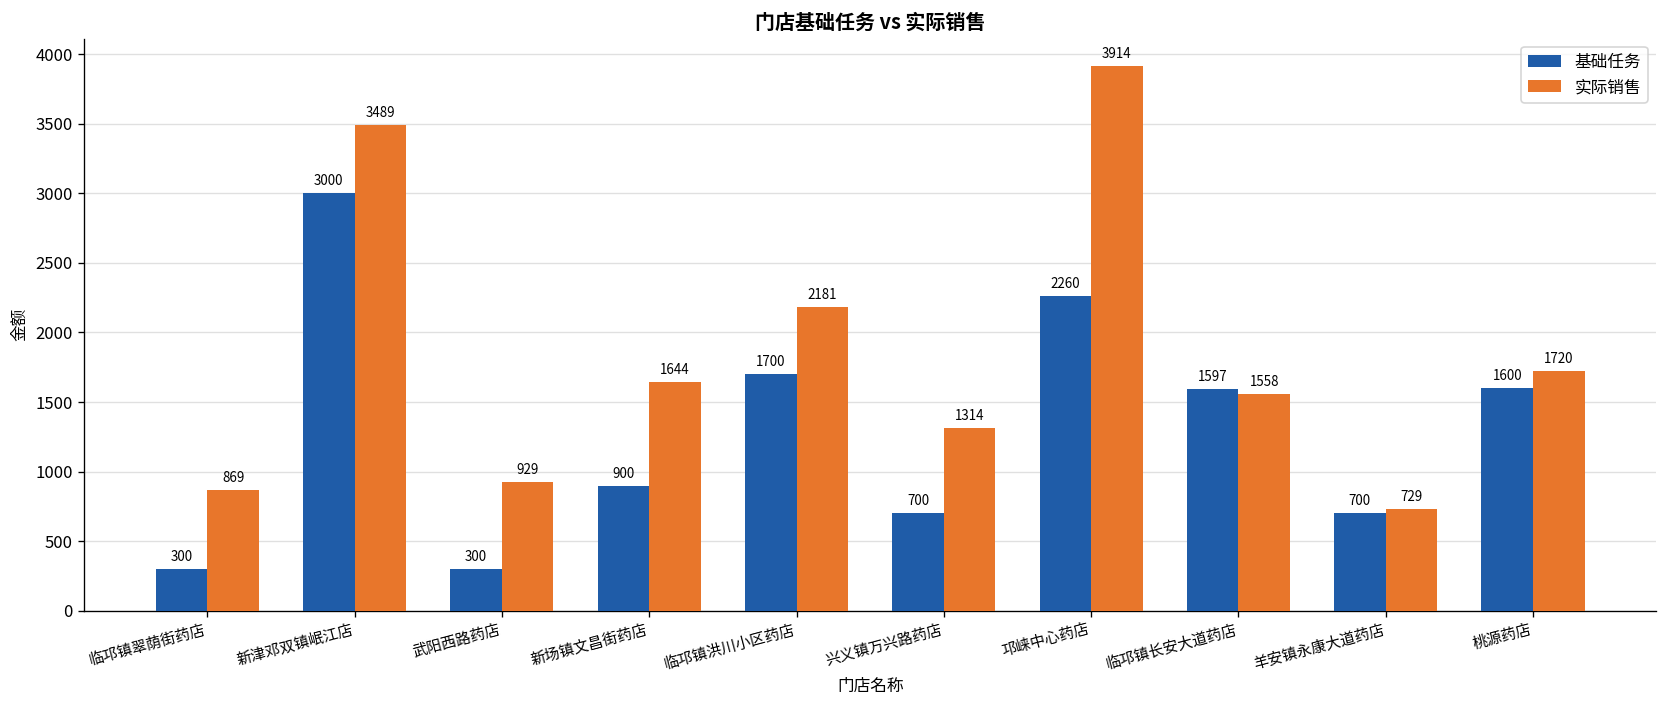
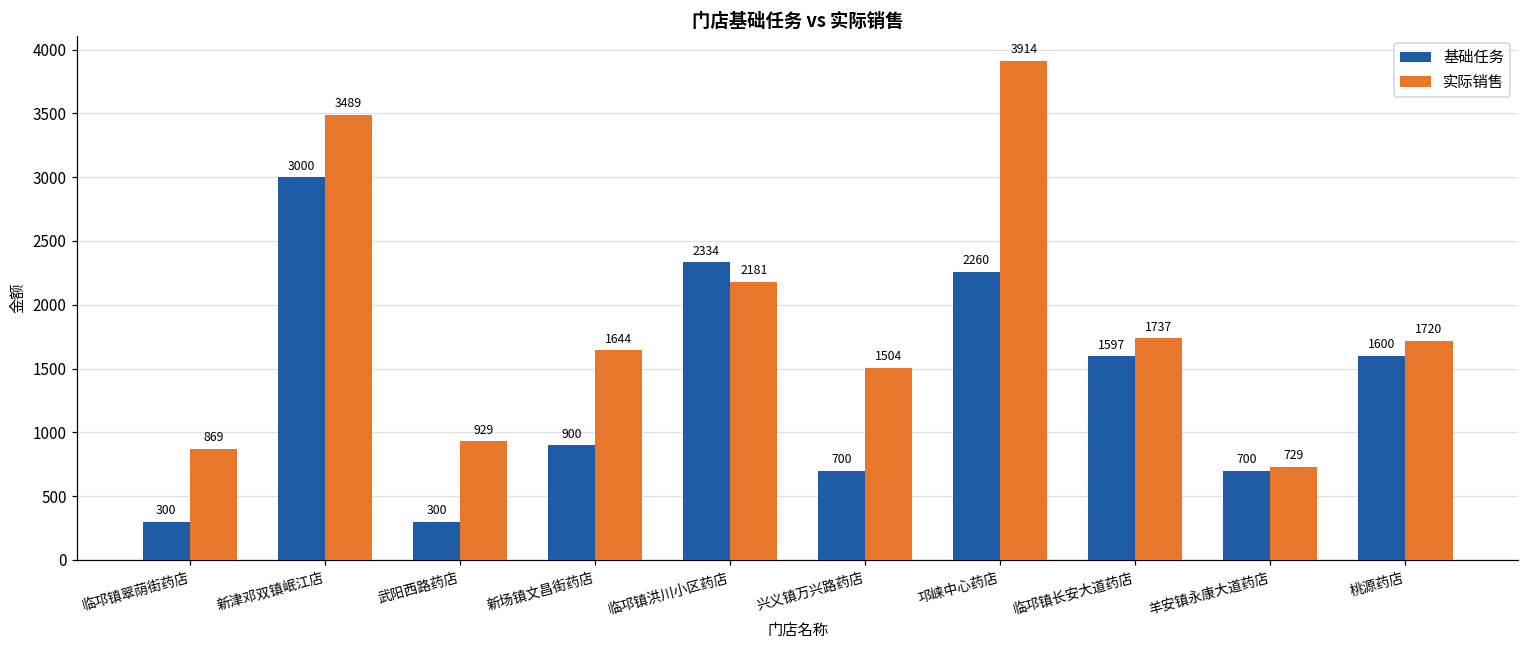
基础任务, 临邛镇洪川小区药店: 1700 -> 2334
实际销售, 兴义镇万兴路药店: 1314 -> 1504
实际销售, 临邛镇长安大道药店: 1558 -> 1737
